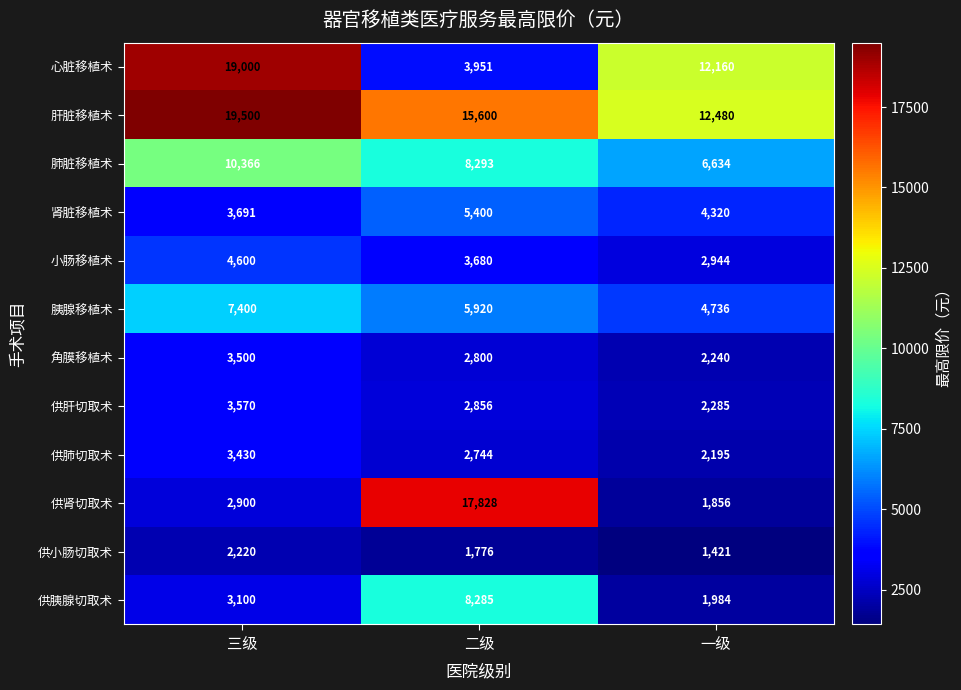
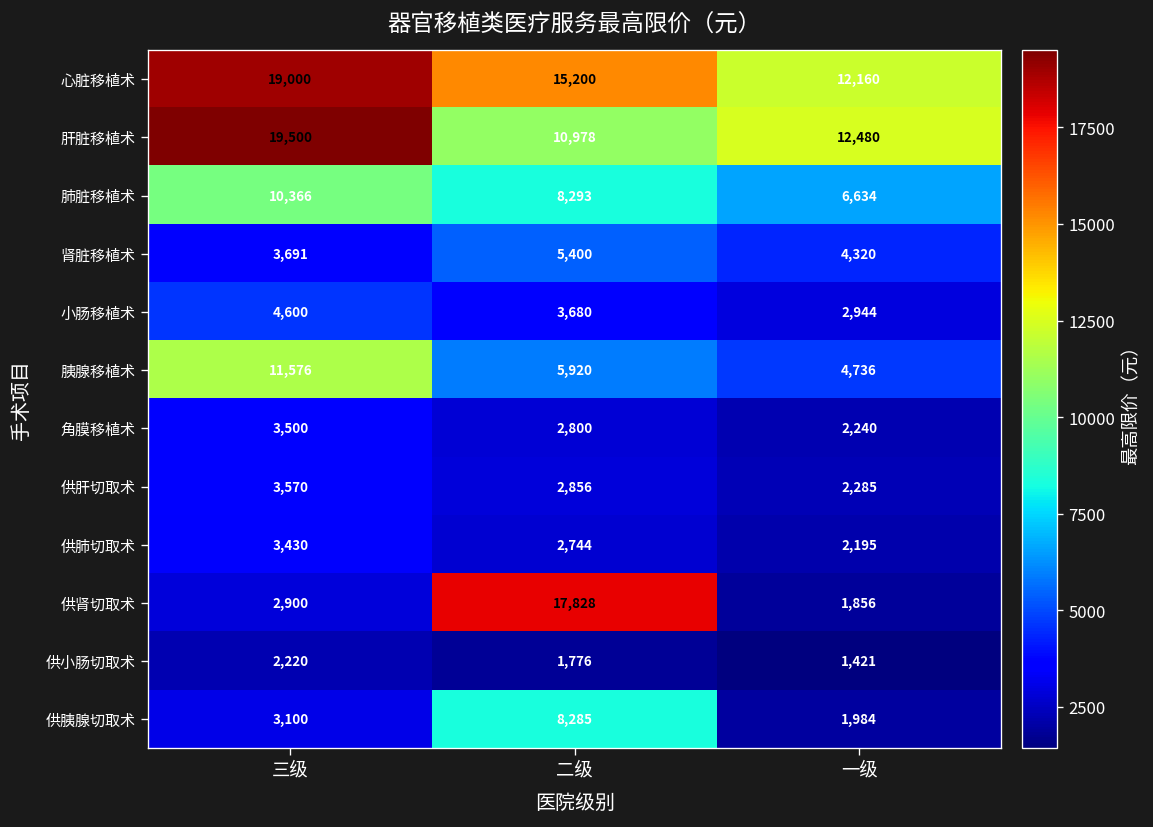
心脏移植术, 二级: 3,951 -> 15,200
肝脏移植术, 二级: 15,600 -> 10,978
胰腺移植术, 三级: 7,400 -> 11,576
